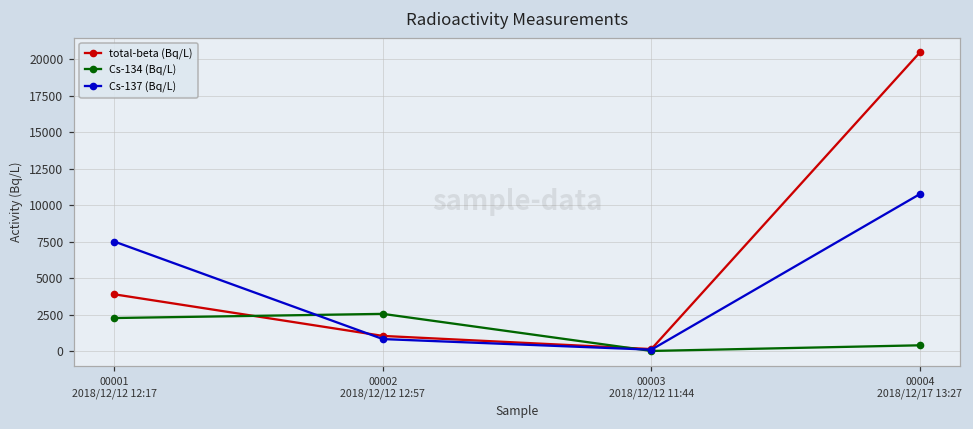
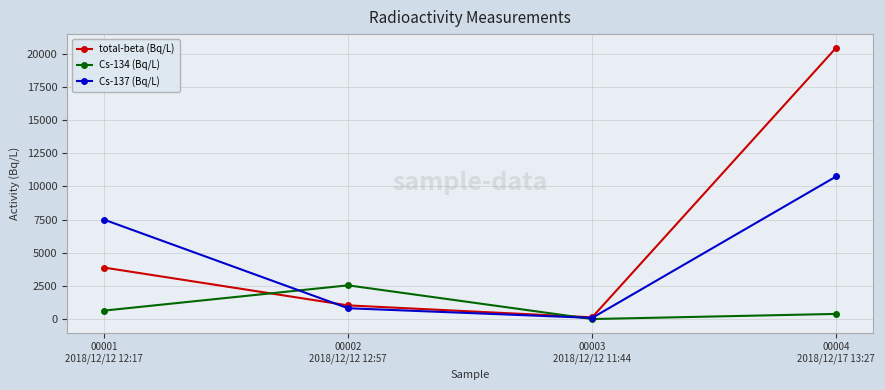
Cs-134 (Bq/L), 00001 2018/12/12 12:17: 2300 -> 600
